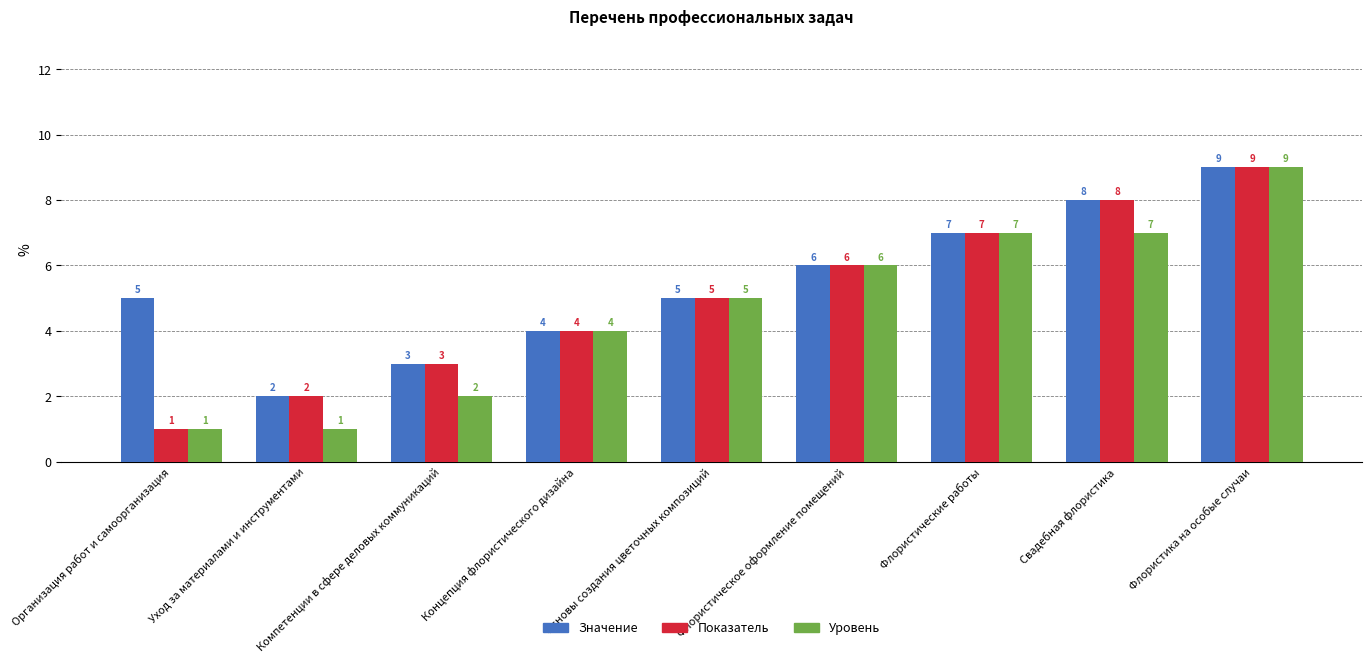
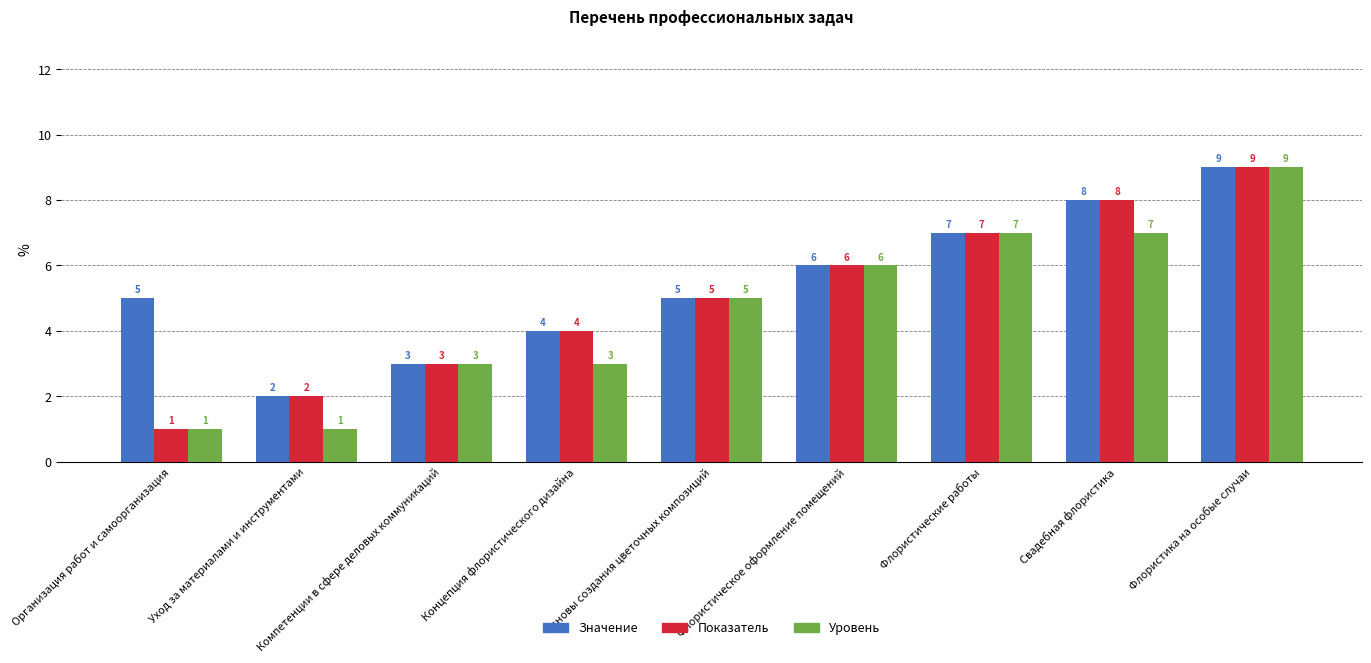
Уровень, Компетенции в сфере деловых коммуникаций: 2 -> 3
Уровень, Концепция флористического дизайна: 4 -> 3
